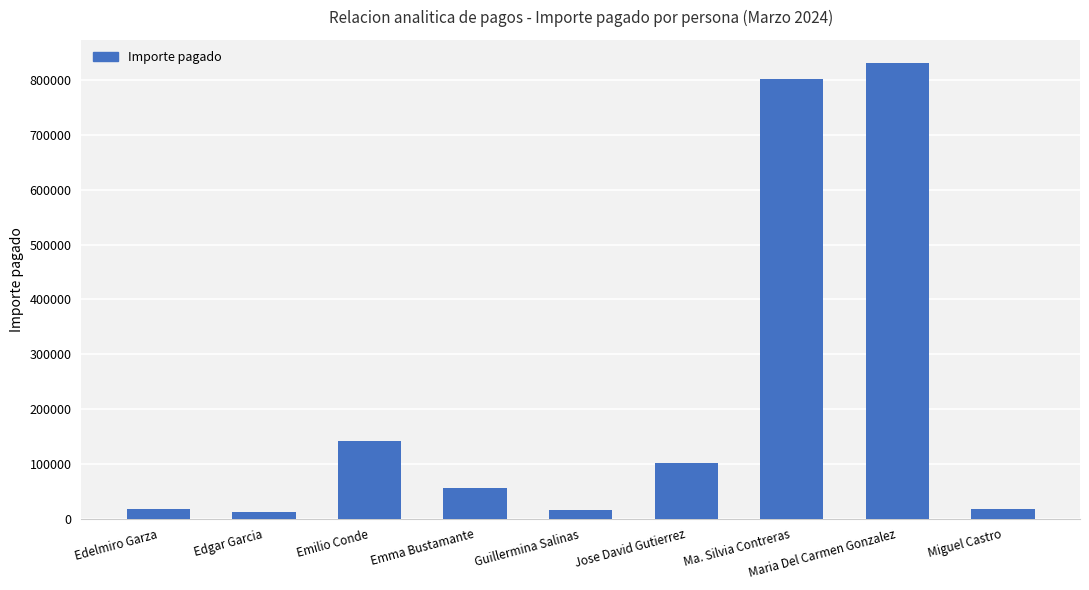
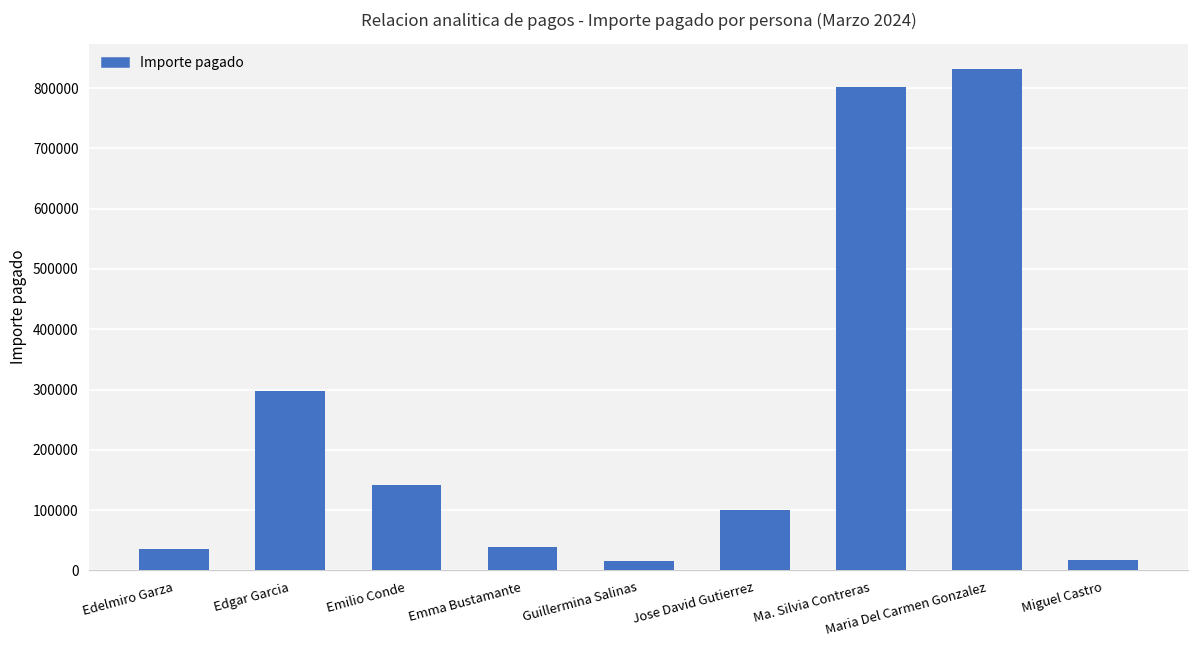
Edelmiro Garza: 20000 -> 30000
Edgar Garcia: 10000 -> 300000
Emma Bustamante: 60000 -> 40000
